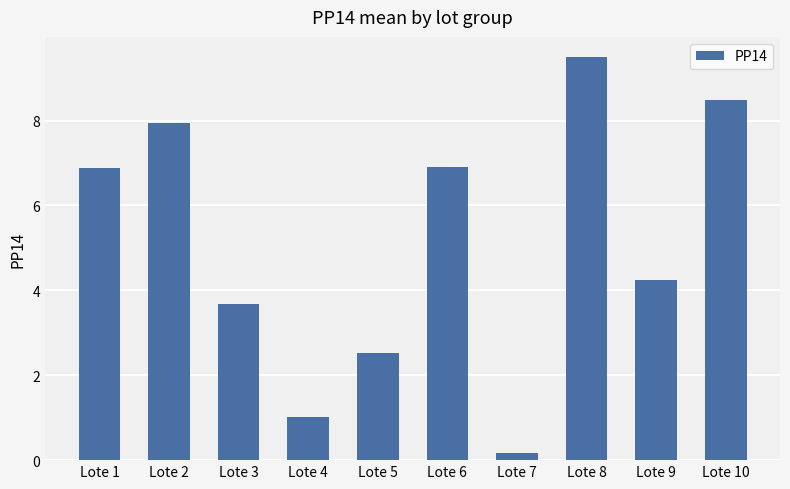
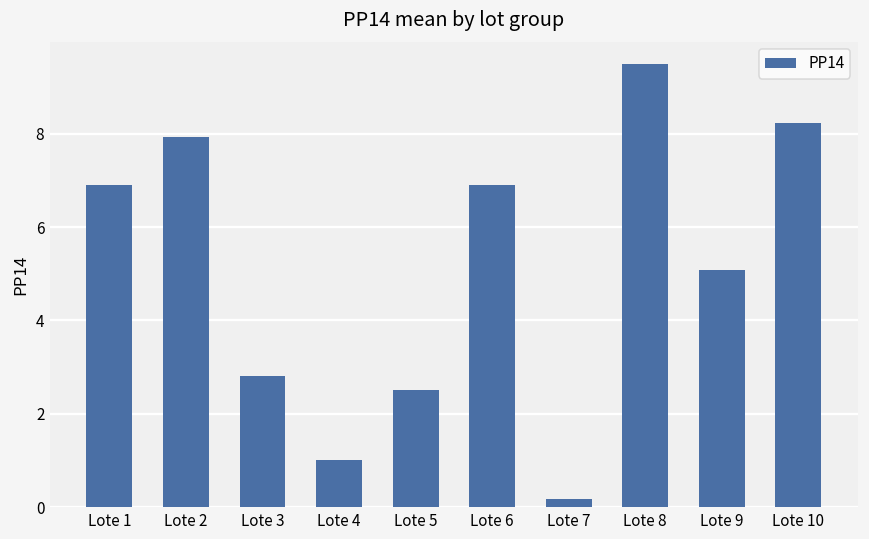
Lote 3: 3.7 -> 2.8
Lote 9: 4.2 -> 5.1
Lote 10: 8.5 -> 8.2
